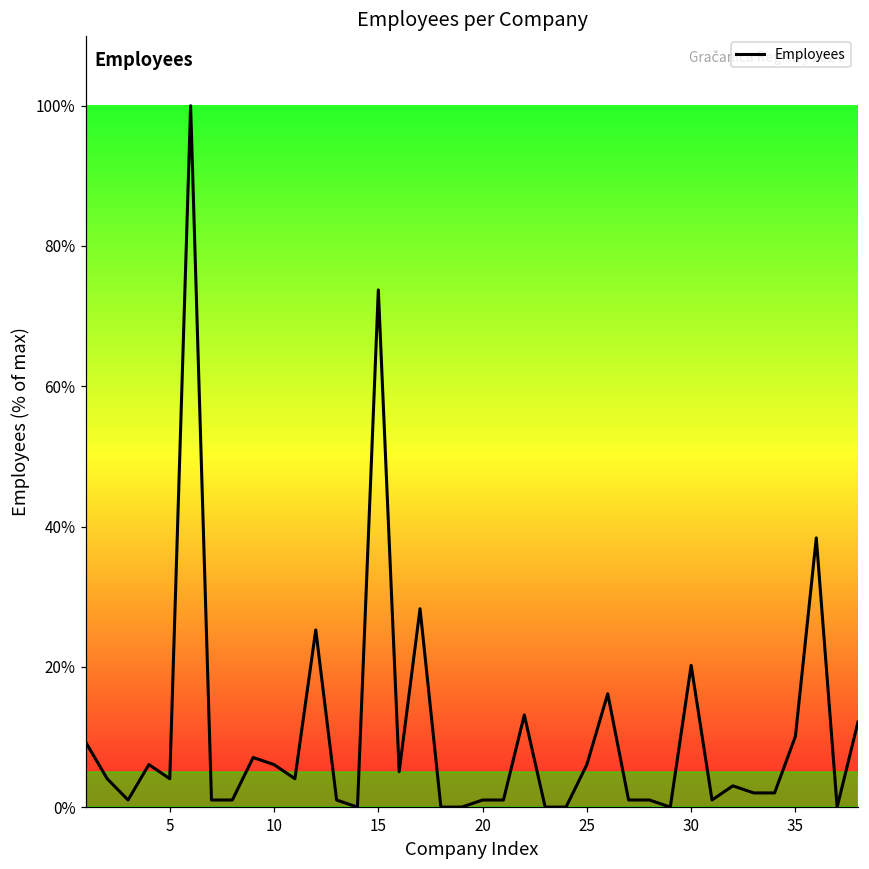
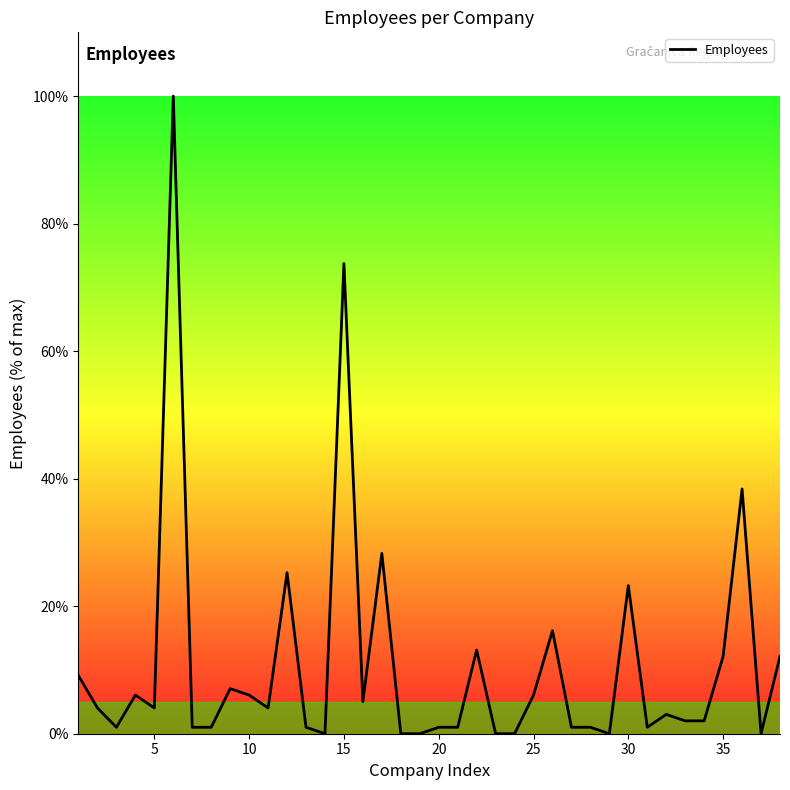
30: 20% -> 23%
35: 10% -> 12%
